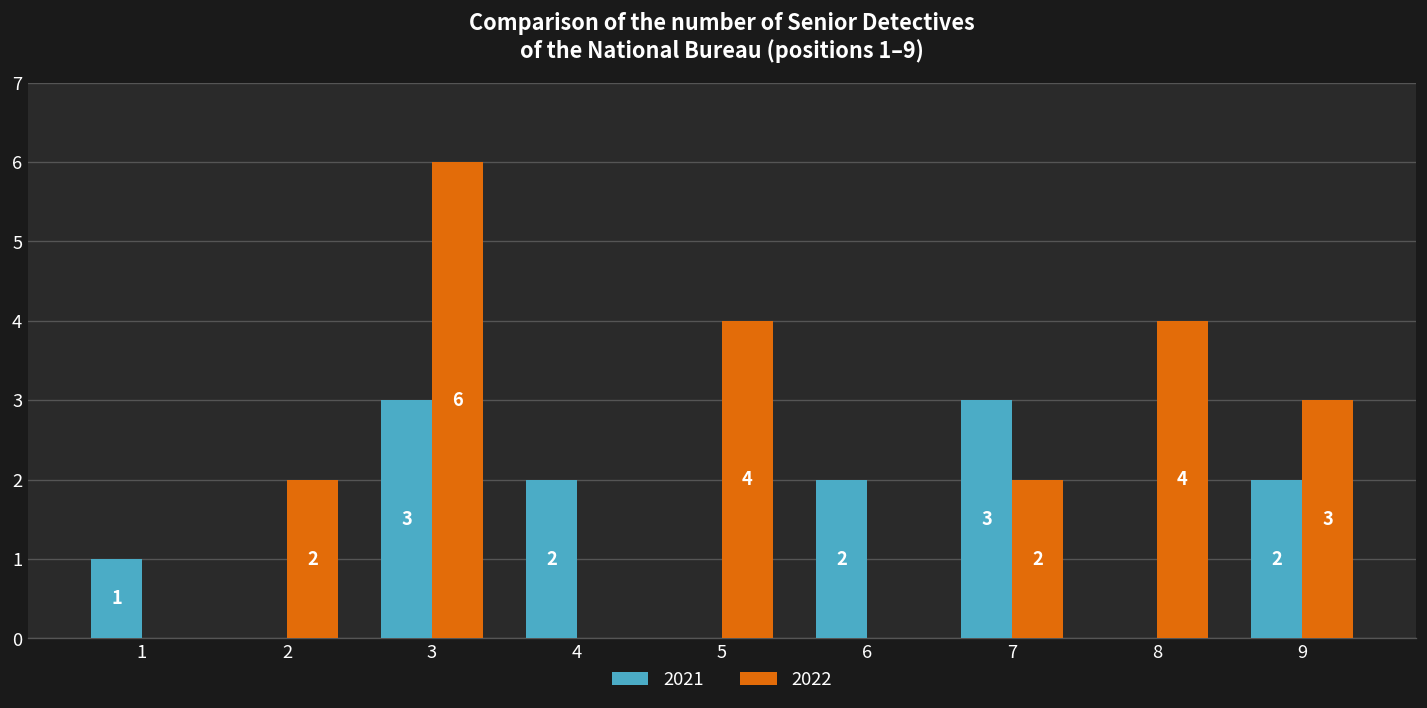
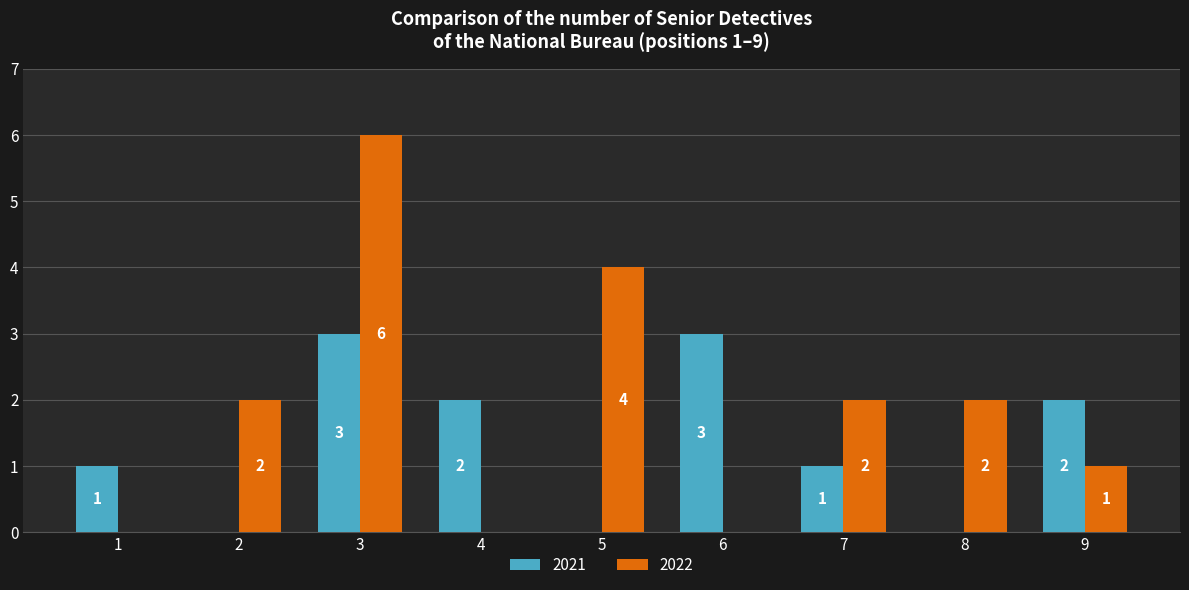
2021, 6: 2 -> 3
2021, 7: 3 -> 1
2022, 8: 4 -> 2
2022, 9: 3 -> 1
